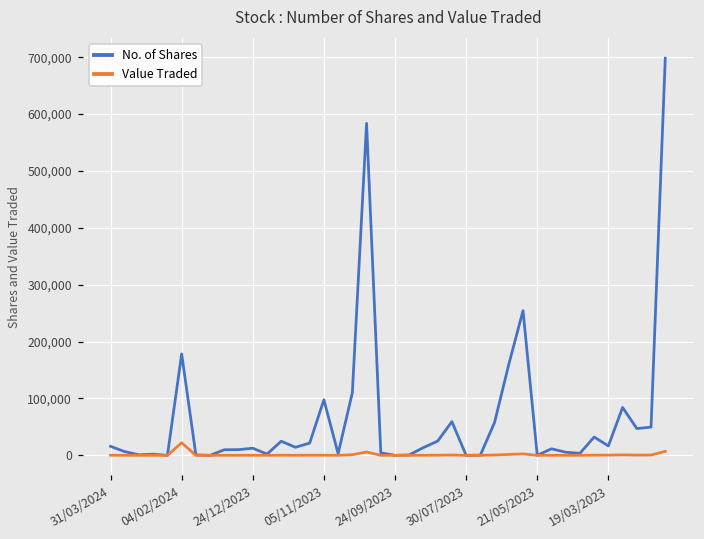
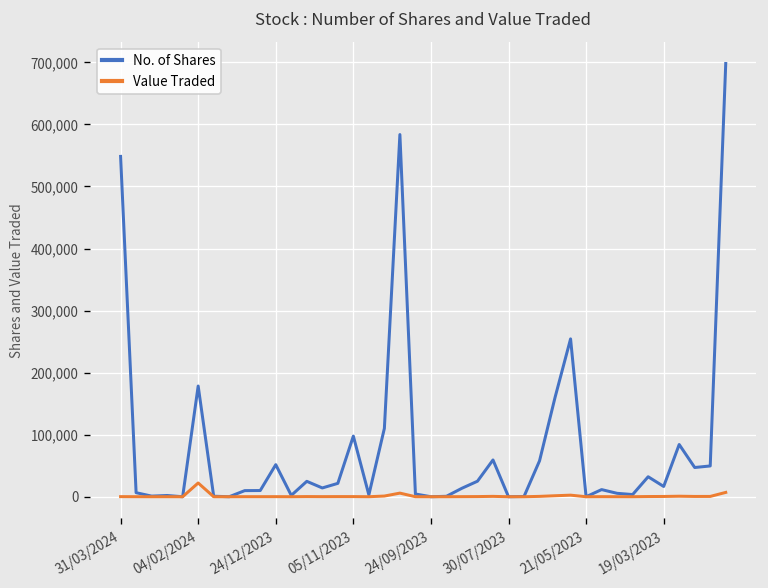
No. of Shares, 31/03/2024: 20,000 -> 550,000
No. of Shares, 24/12/2023: 10,000 -> 50,000
